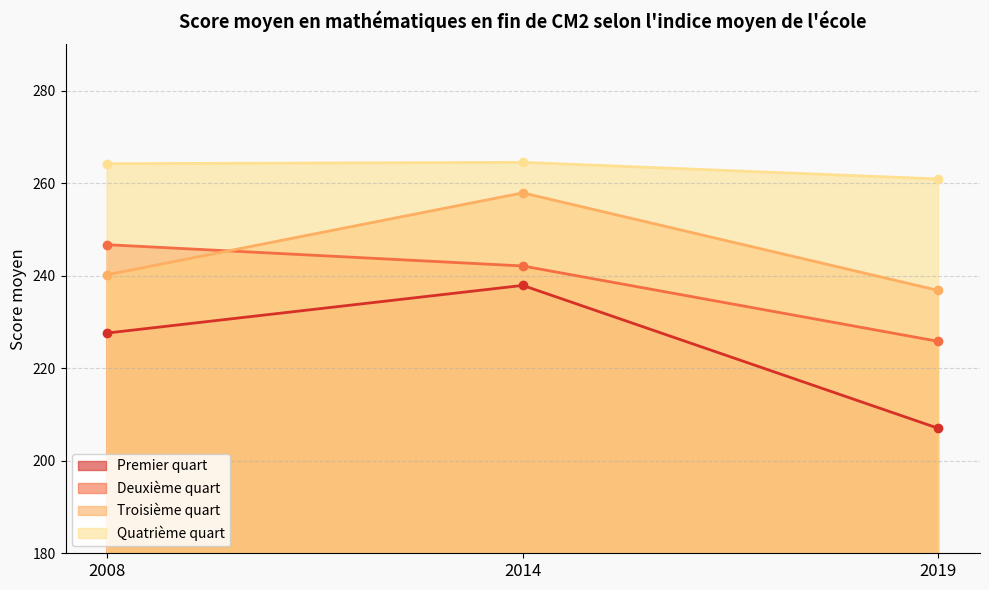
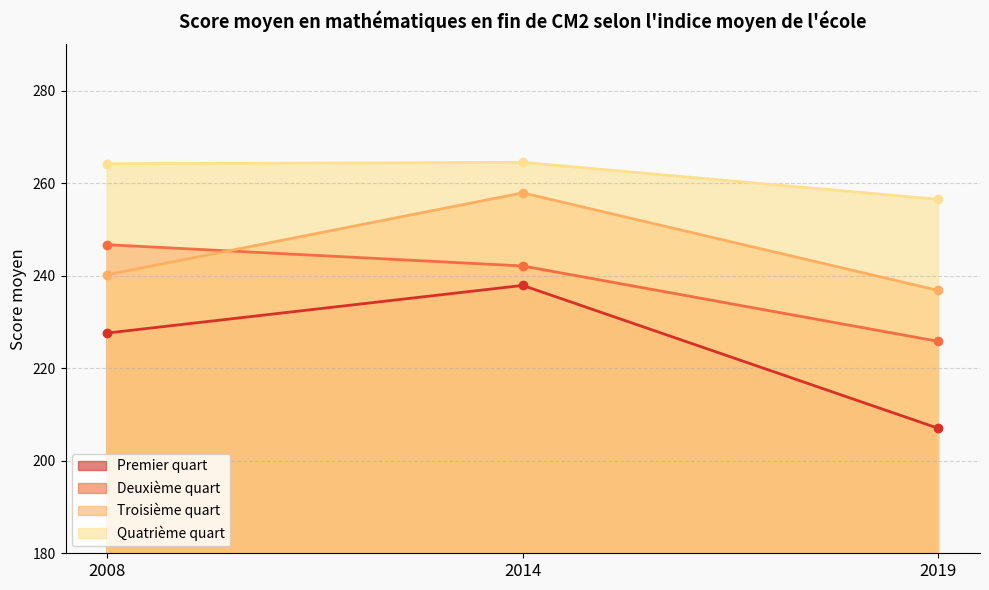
Quatrième quart, 2019: 261 -> 257
